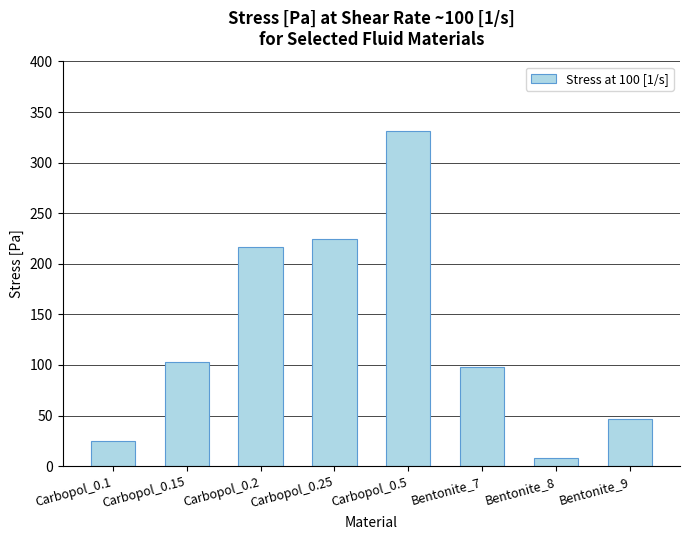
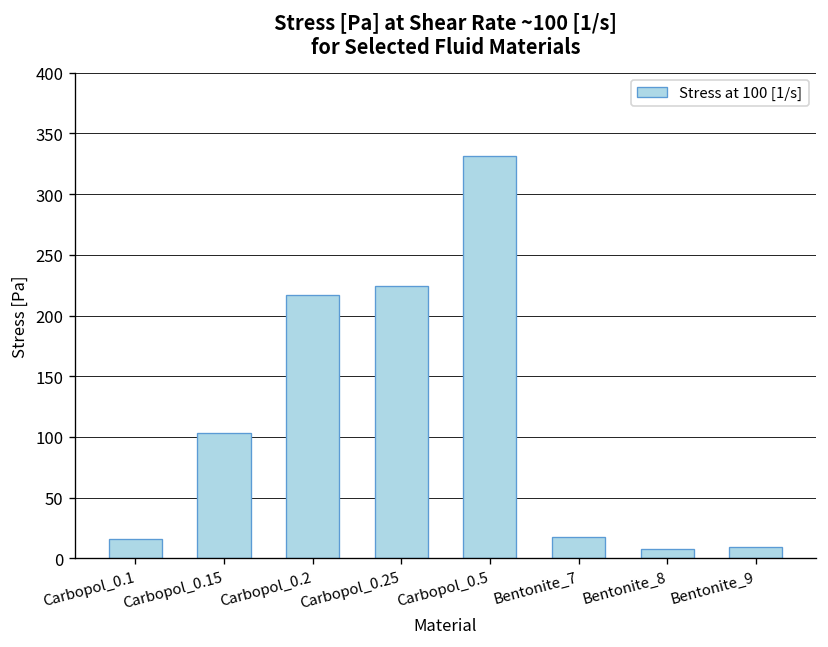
Carbopol_0.1: 25 -> 16
Bentonite_7: 98 -> 18
Bentonite_9: 47 -> 10
